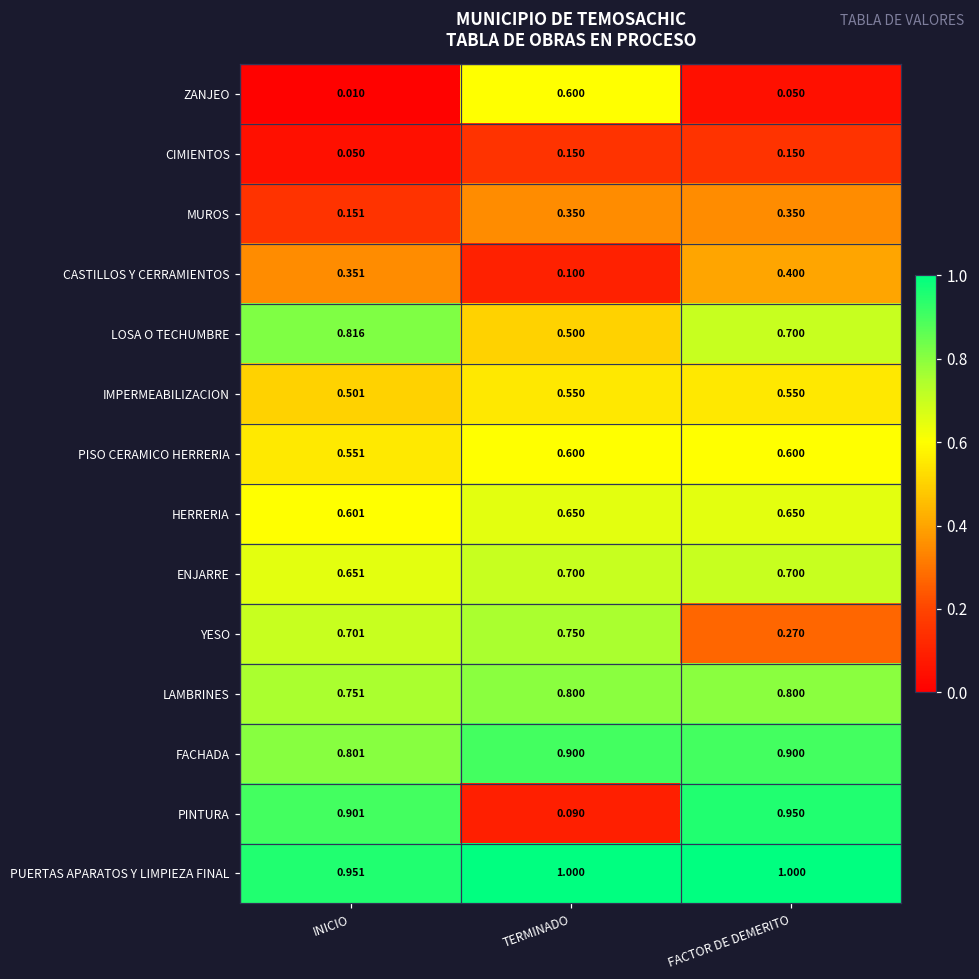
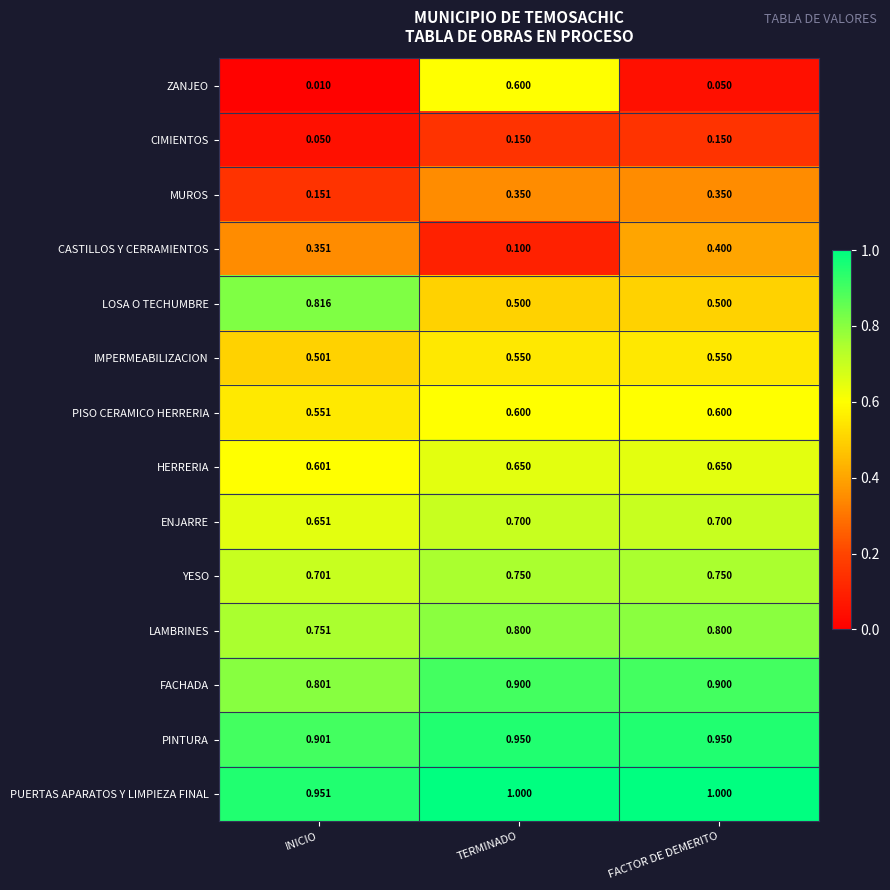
LOSA O TECHUMBRE, FACTOR DE DEMERITO: 0.700 -> 0.500
YESO, FACTOR DE DEMERITO: 0.270 -> 0.750
PINTURA, TERMINADO: 0.090 -> 0.950
